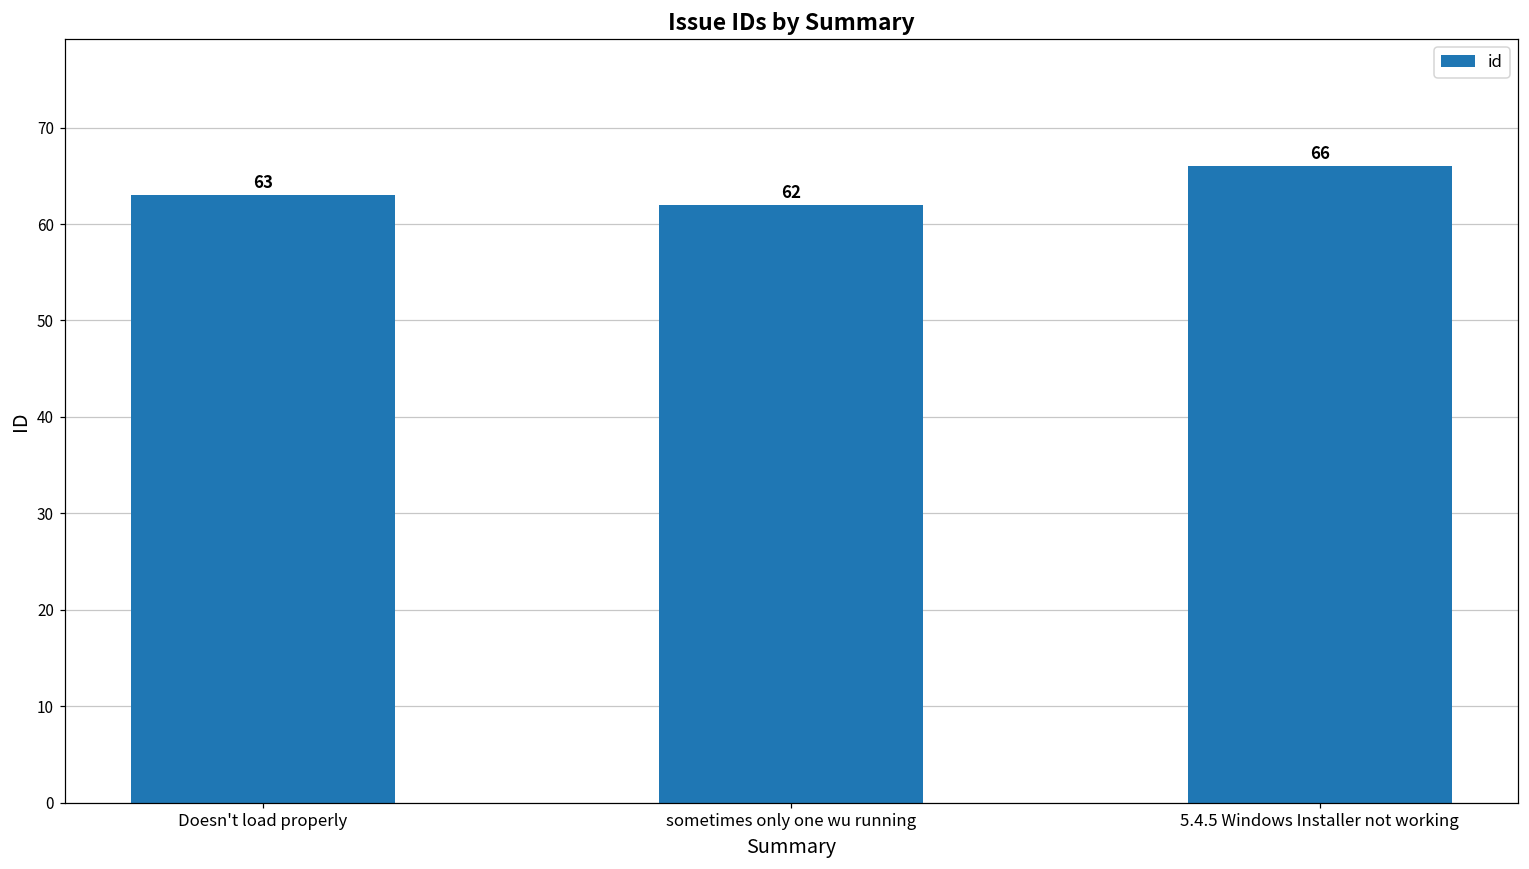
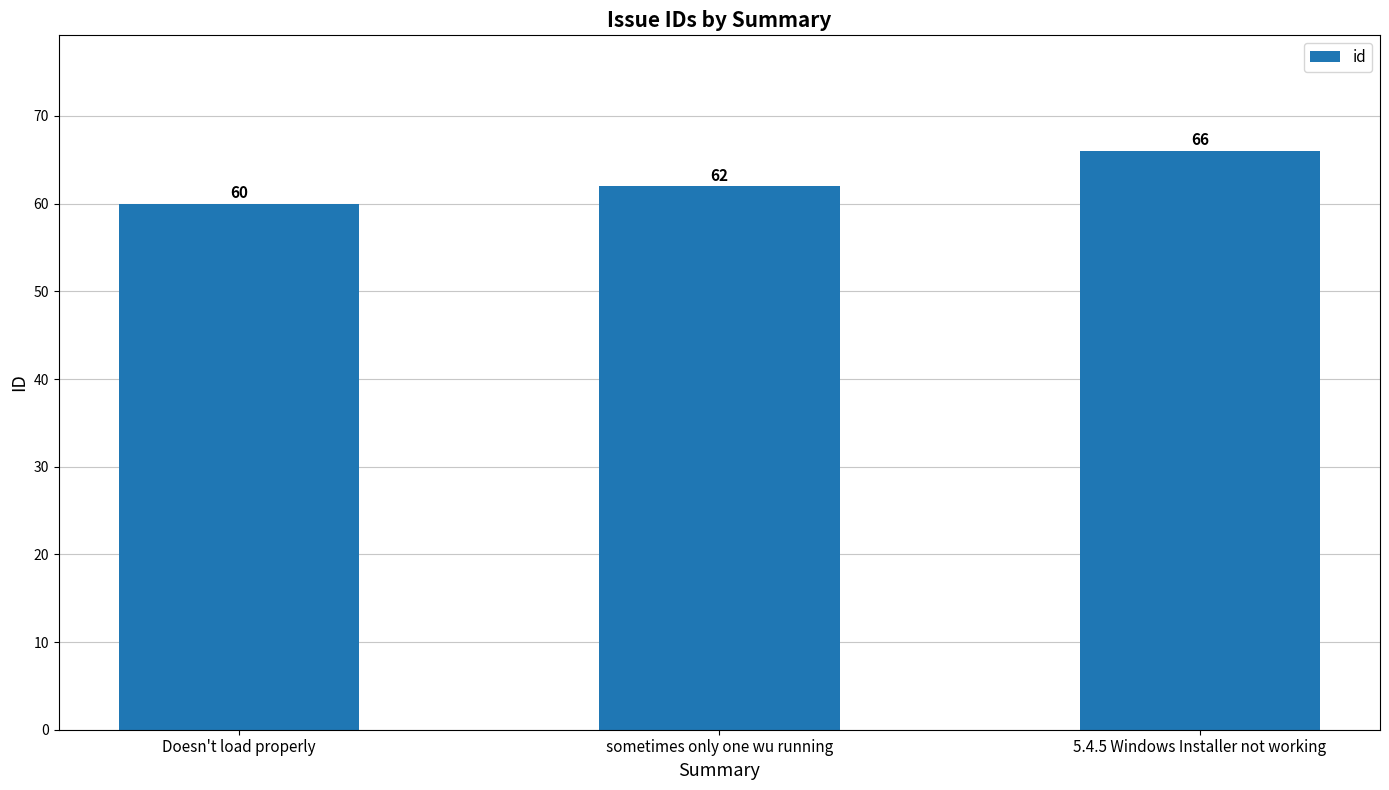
Doesn't load properly: 63 -> 60
